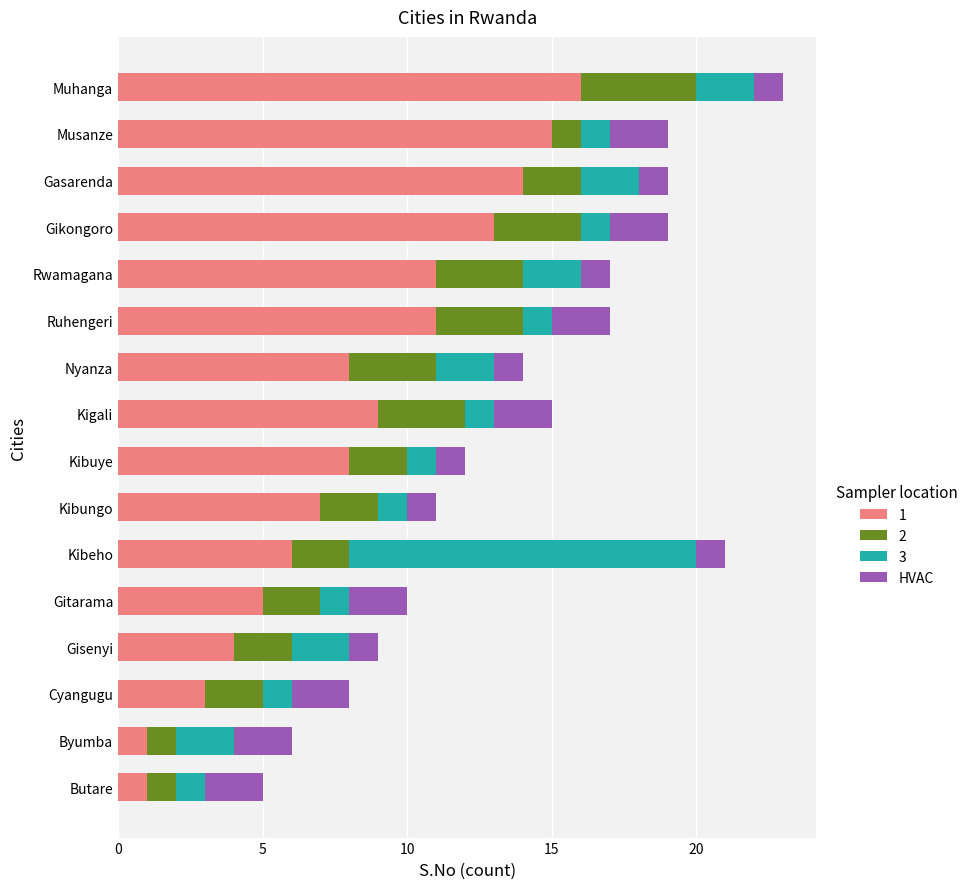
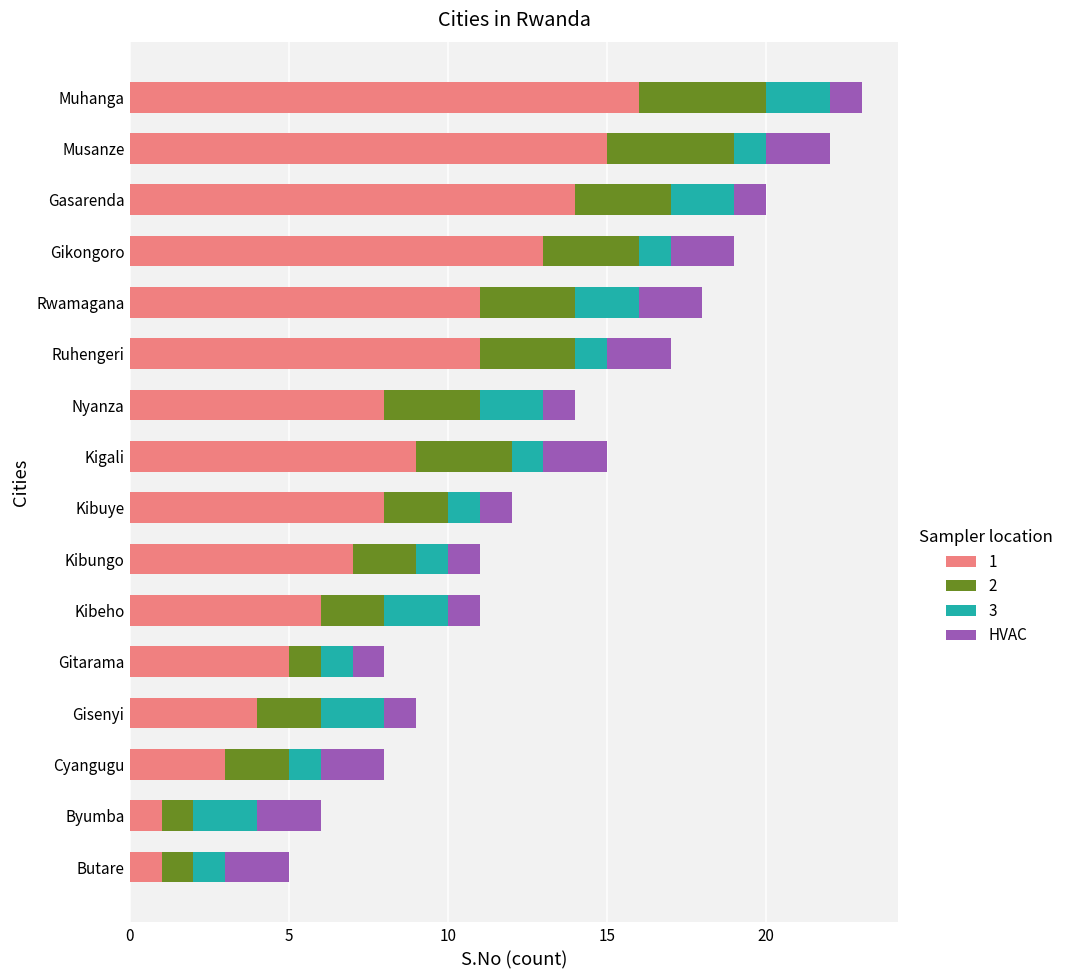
2, Musanze: 1 -> 4
2, Gasarenda: 2 -> 3
HVAC, Rwamagana: 1.0 -> 2.0
3, Kibeho: 12 -> 2
2, Gitarama: 2 -> 1
HVAC, Gitarama: 2.0 -> 1.0
